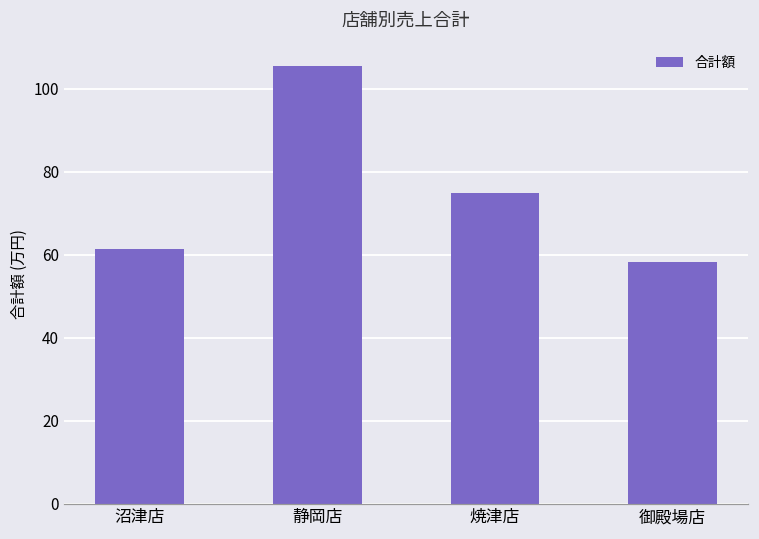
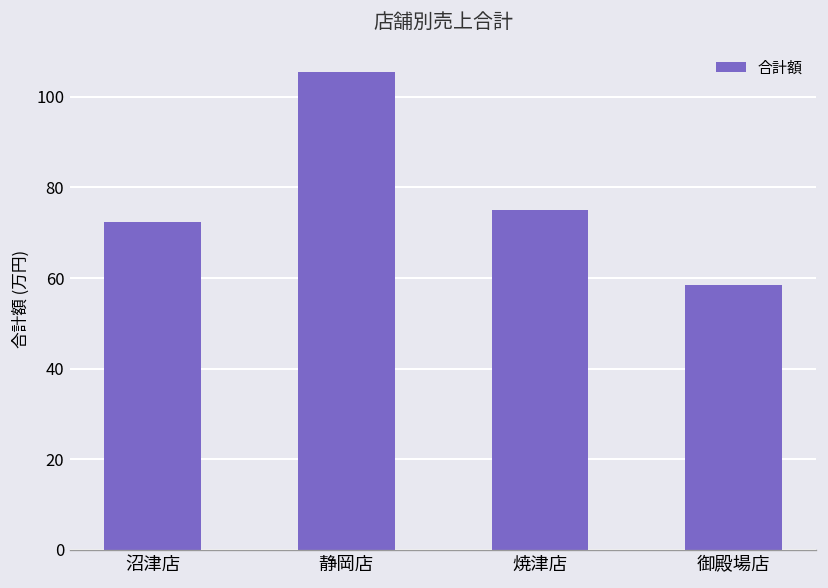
沼津店: 62 -> 72
